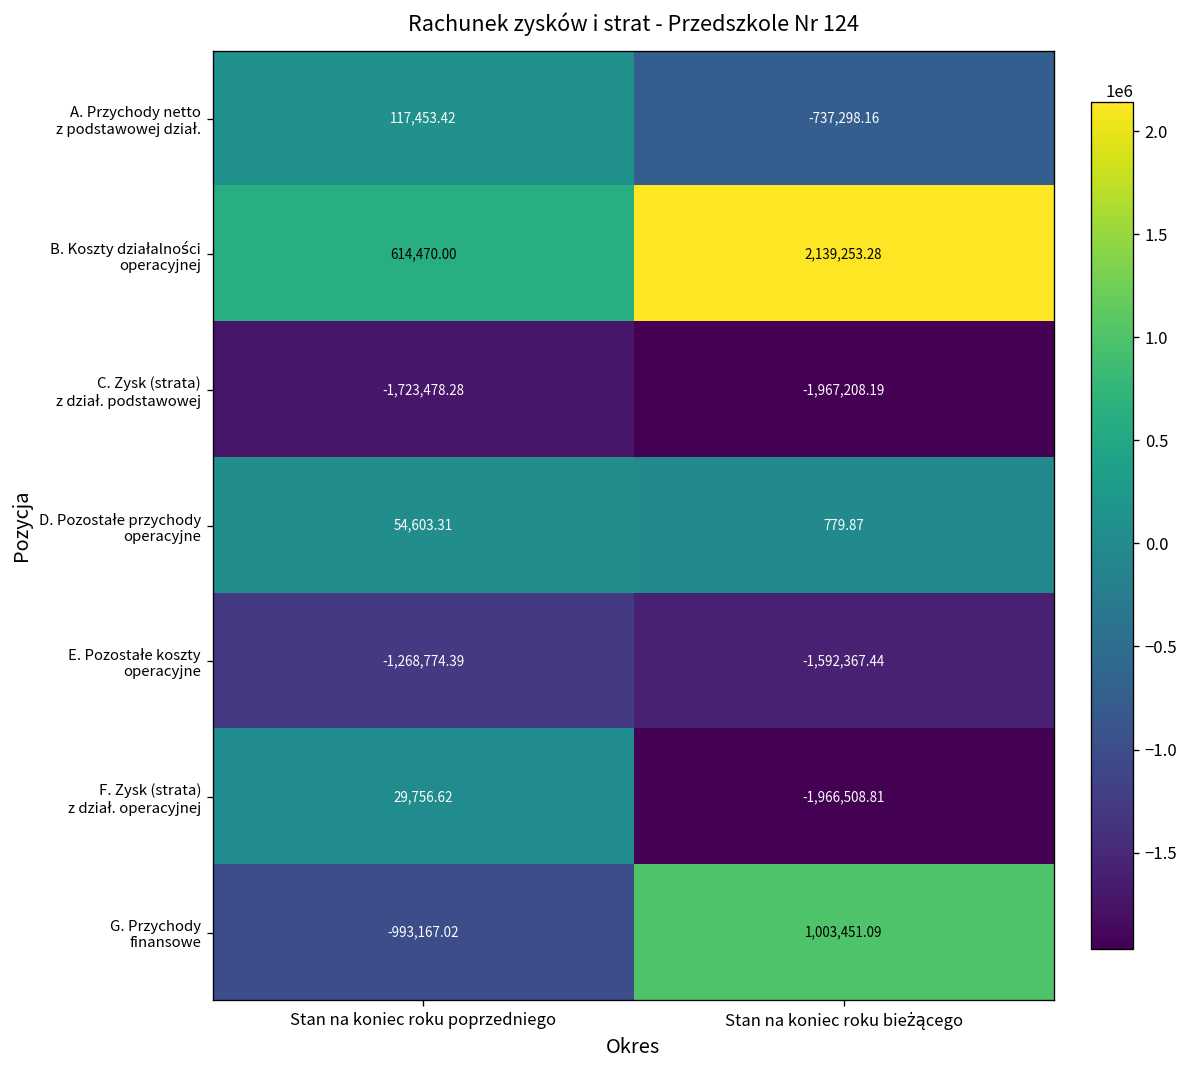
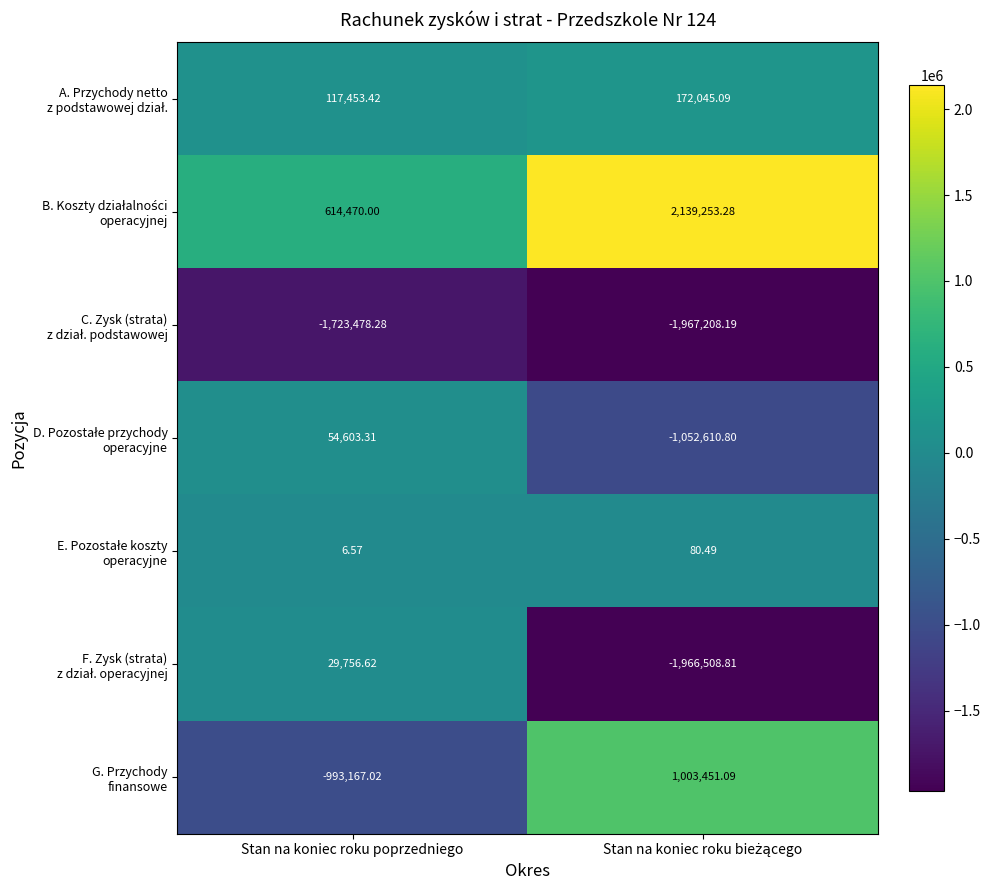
A. Przychody netto z podstawowej dział., Stan na koniec roku bieżącego: -737,298.16 -> 172,045.09
D. Pozostałe przychody operacyjne, Stan na koniec roku bieżącego: 779.87 -> -1,052,610.80
E. Pozostałe koszty operacyjne, Stan na koniec roku poprzedniego: -1,268,774.39 -> 6.57
E. Pozostałe koszty operacyjne, Stan na koniec roku bieżącego: -1,592,367.44 -> 80.49
